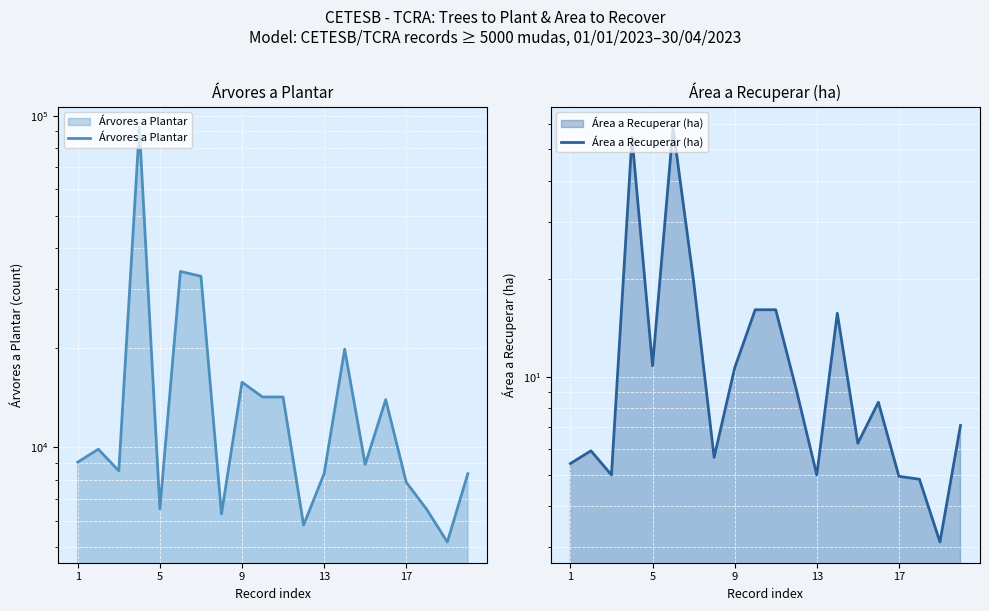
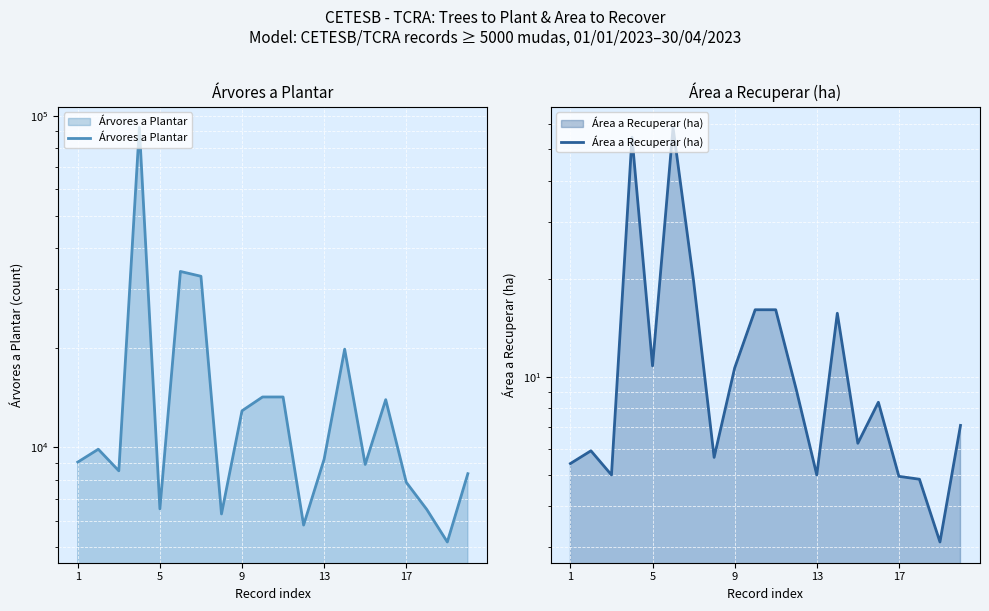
Árvores a Plantar, 9: 16000 -> 12900
Árvores a Plantar, 13: 8300 -> 9200
